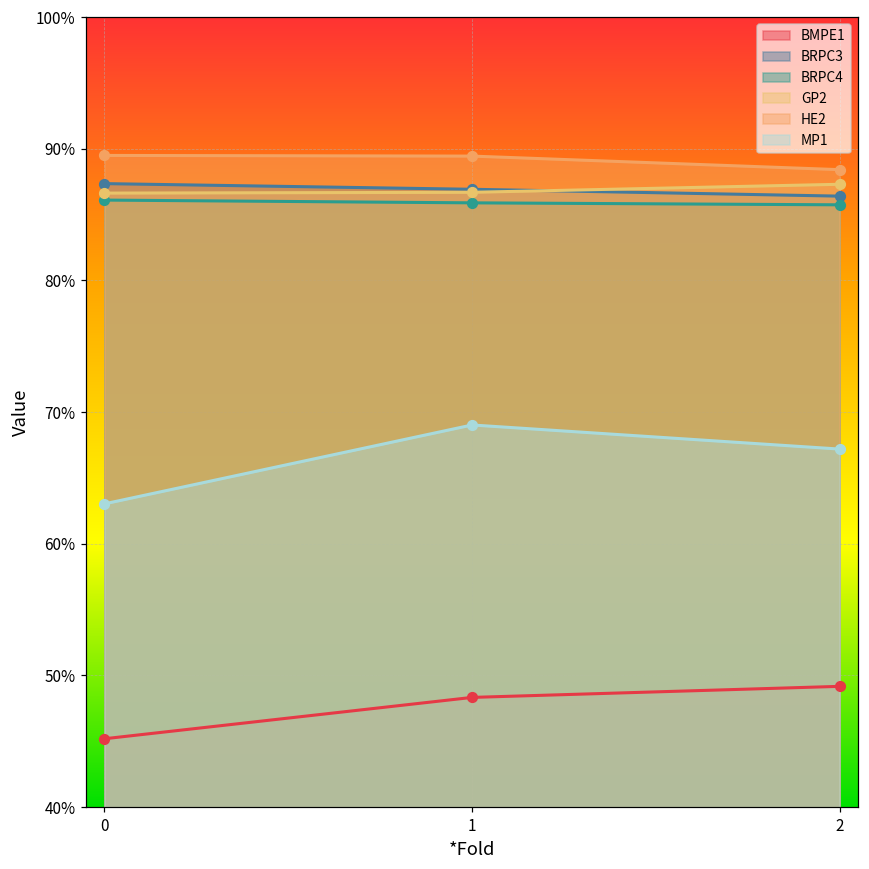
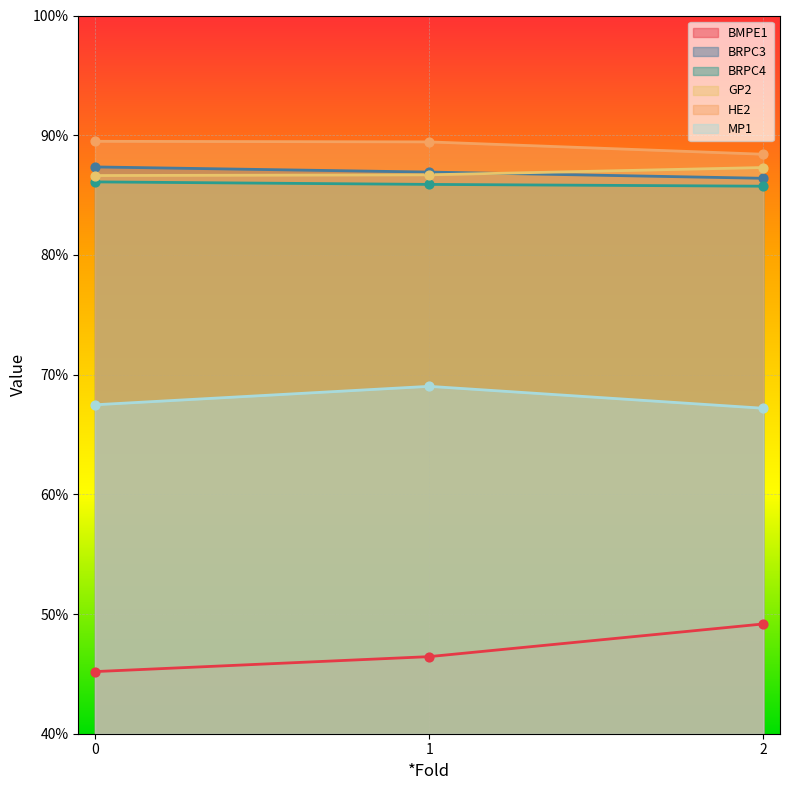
MP1, 0: 63.0% -> 67.5%
BMPE1, 1: 48.3% -> 46.4%
